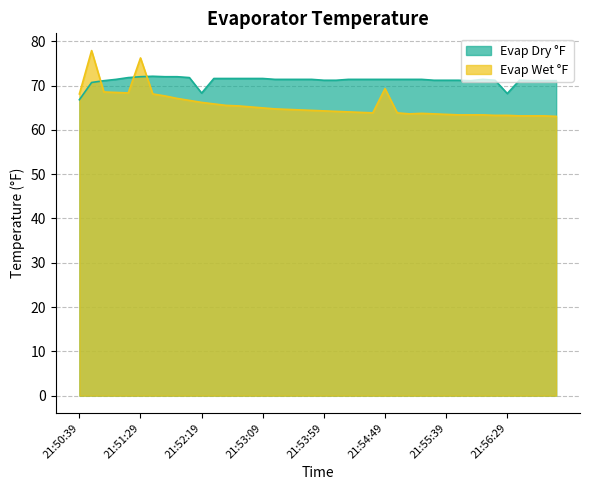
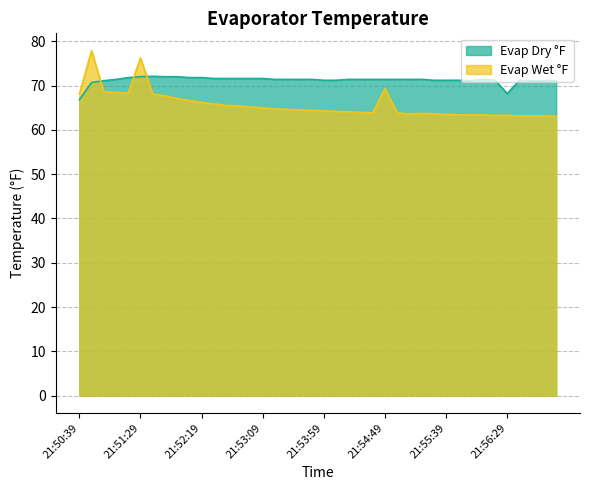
Evap Dry °F, 21:52:19: 68 -> 72
